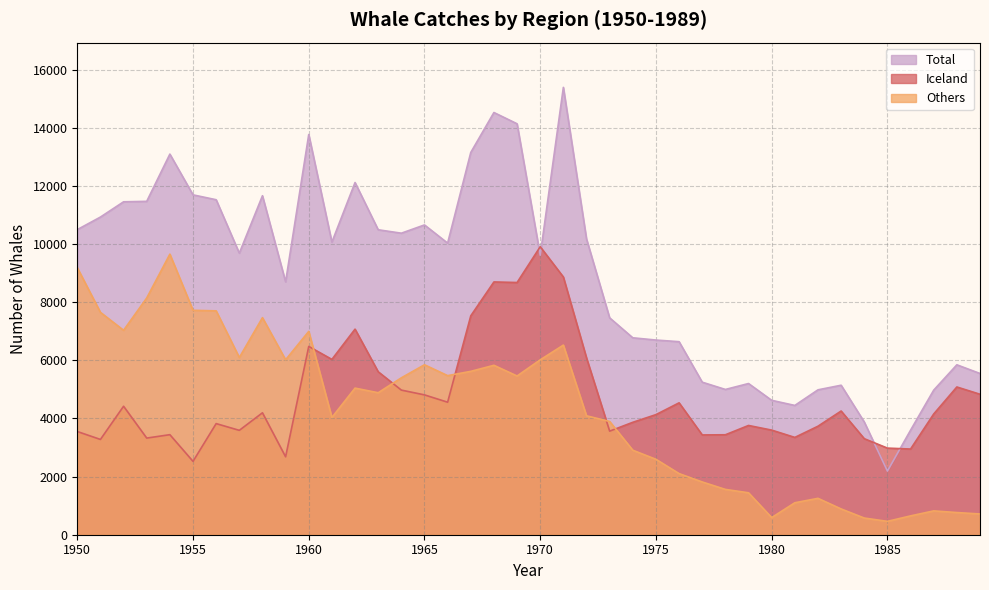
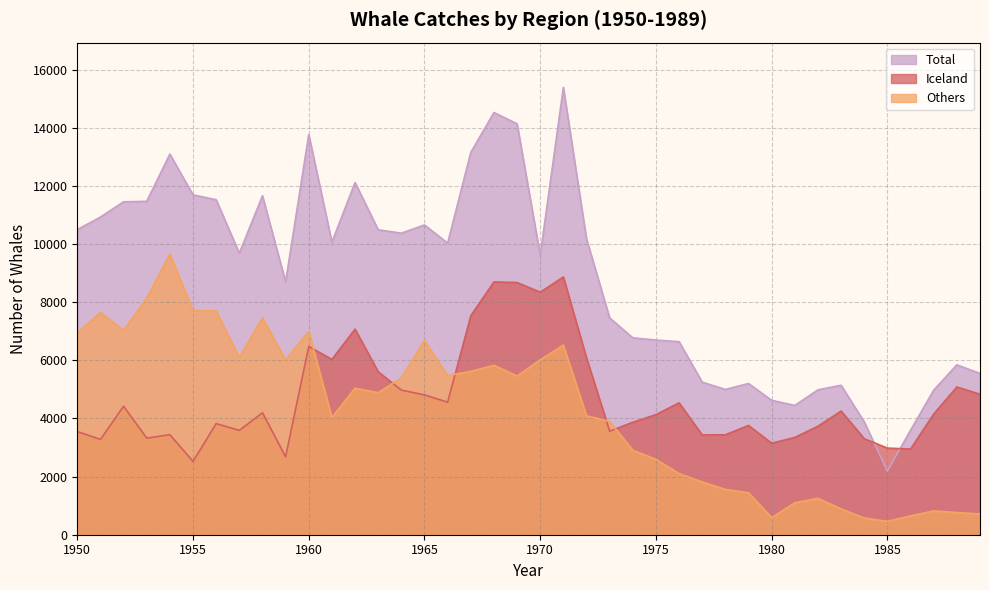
Others, 1950: 9200 -> 6900
Others, 1965: 5800 -> 6700
Iceland, 1970: 9900 -> 8300
Iceland, 1980: 3600 -> 3100
